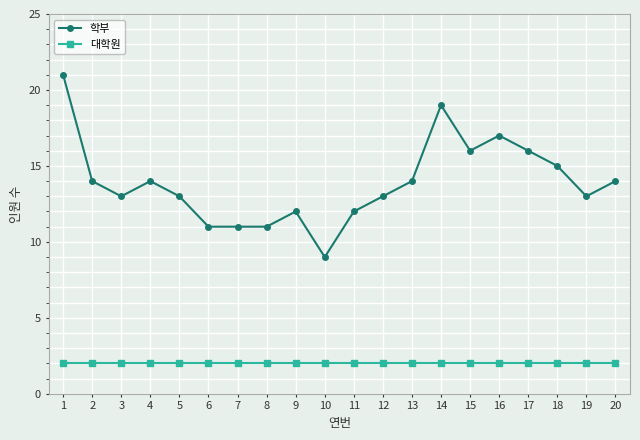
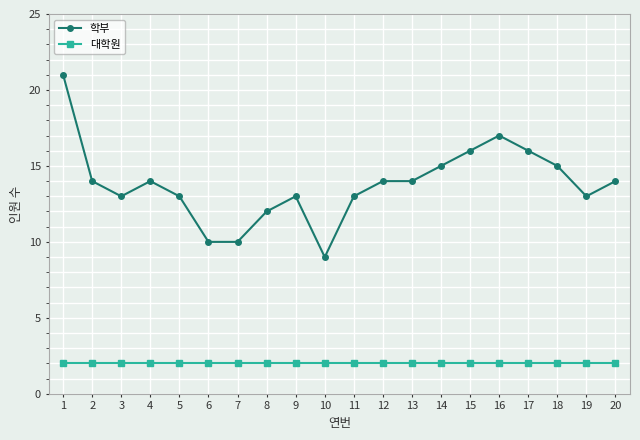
학부, 6: 11 -> 10
학부, 7: 11 -> 10
학부, 8: 11 -> 12
학부, 9: 12 -> 13
학부, 11: 12 -> 13
학부, 12: 13 -> 14
학부, 14: 19 -> 15
